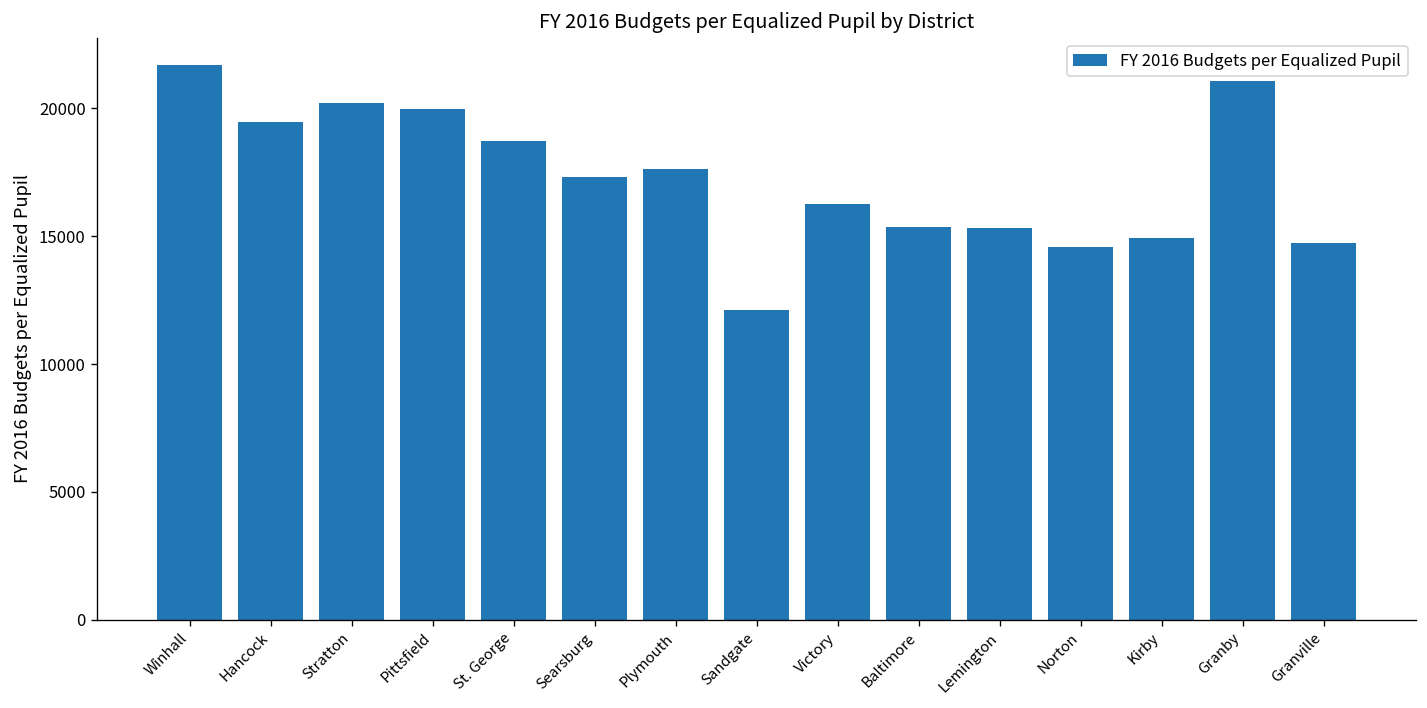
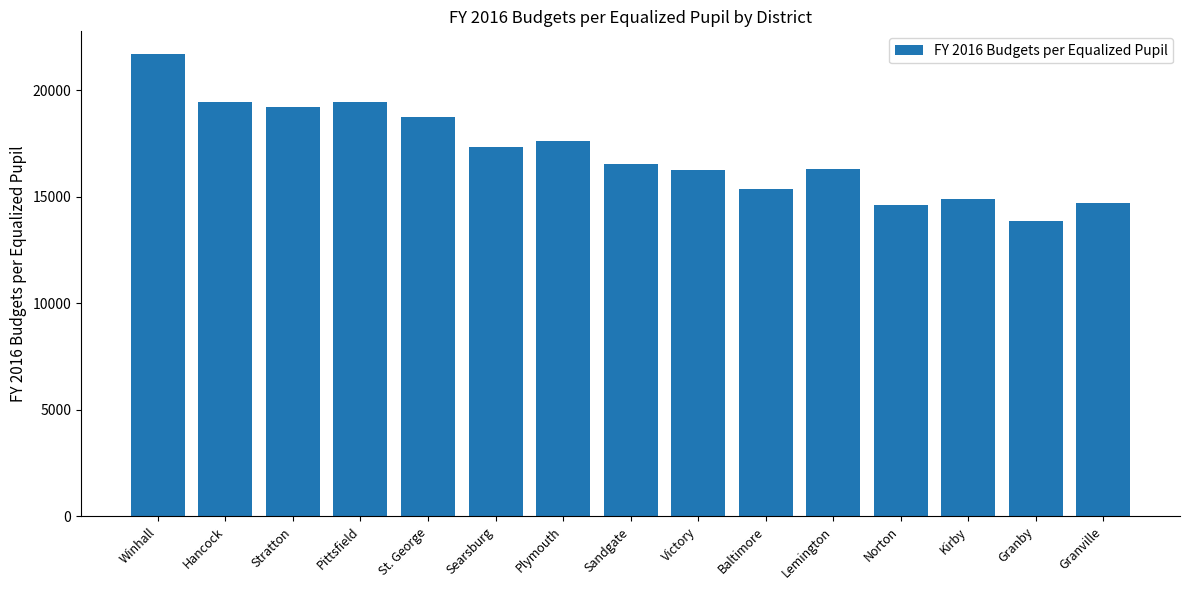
Stratton: 20200 -> 19200
Pittsfield: 20000 -> 19500
Sandgate: 12100 -> 16600
Lemington: 15300 -> 16300
Granby: 21100 -> 13900
